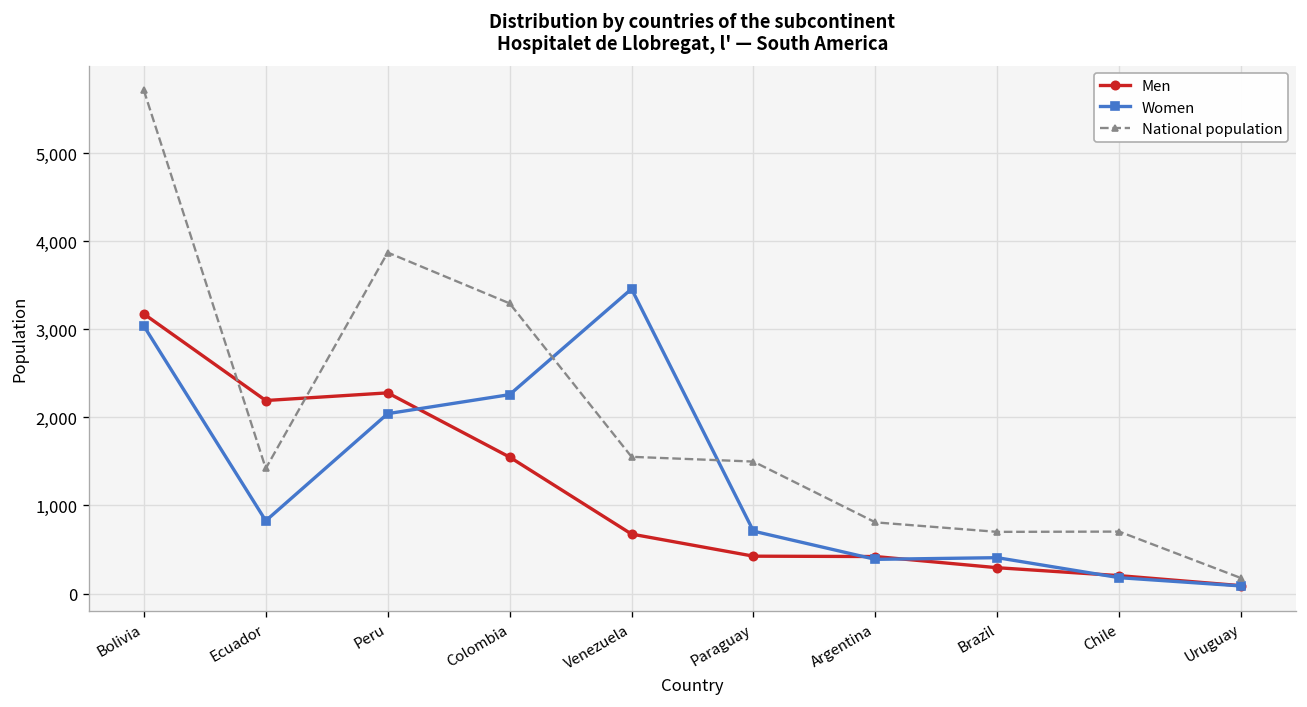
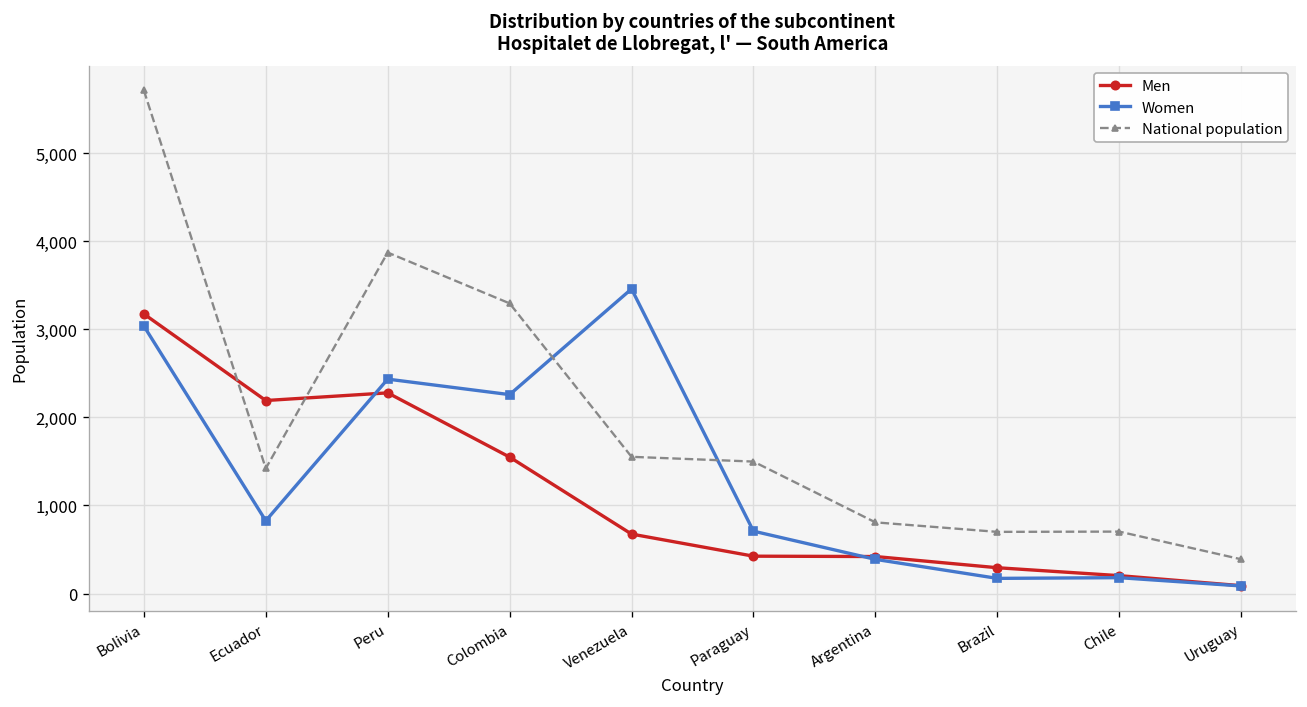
Women, Peru: 2,000 -> 2,400
Women, Brazil: 400 -> 200
National population, Uruguay: 200 -> 400
